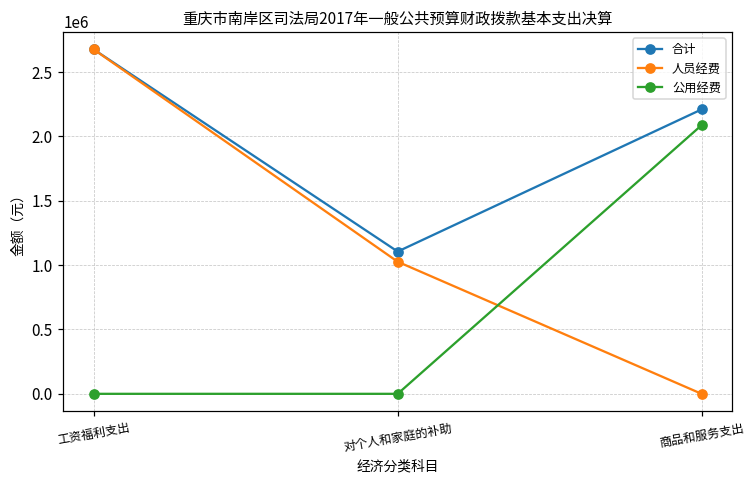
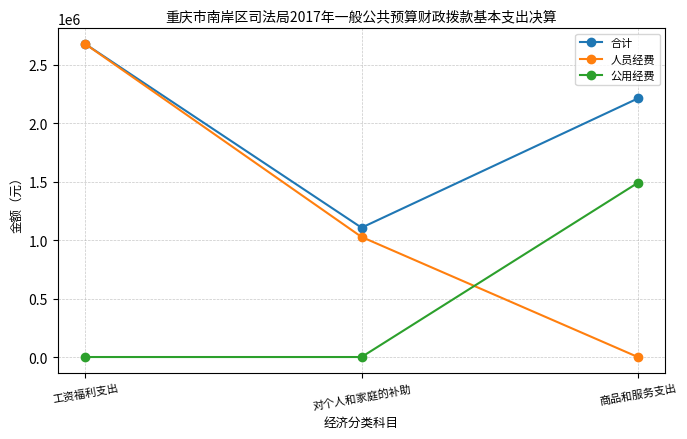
公用经费, 商品和服务支出: 2090000 -> 1490000
